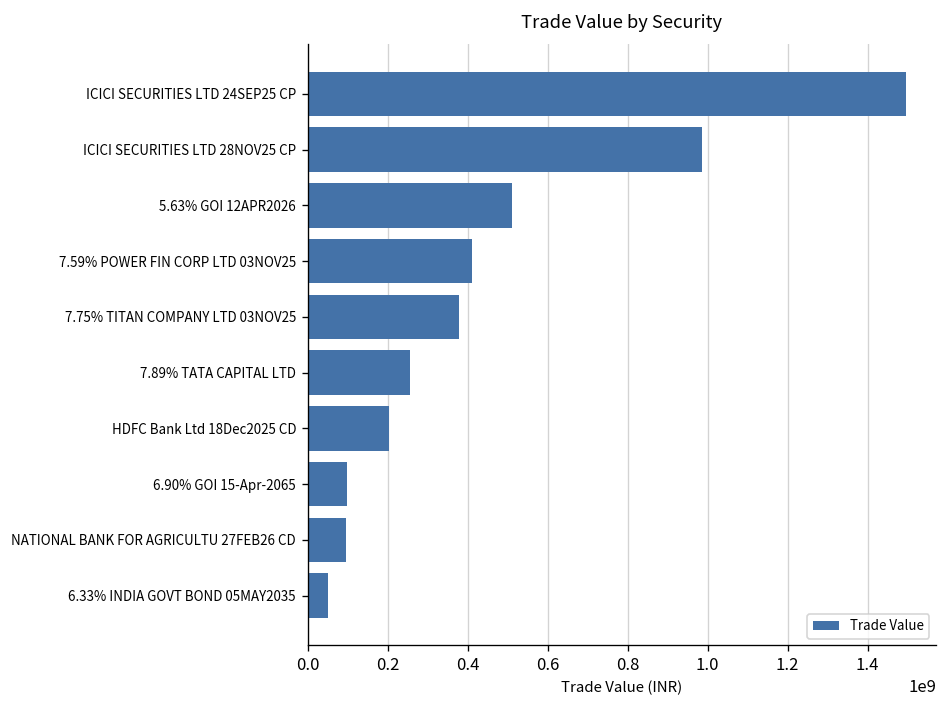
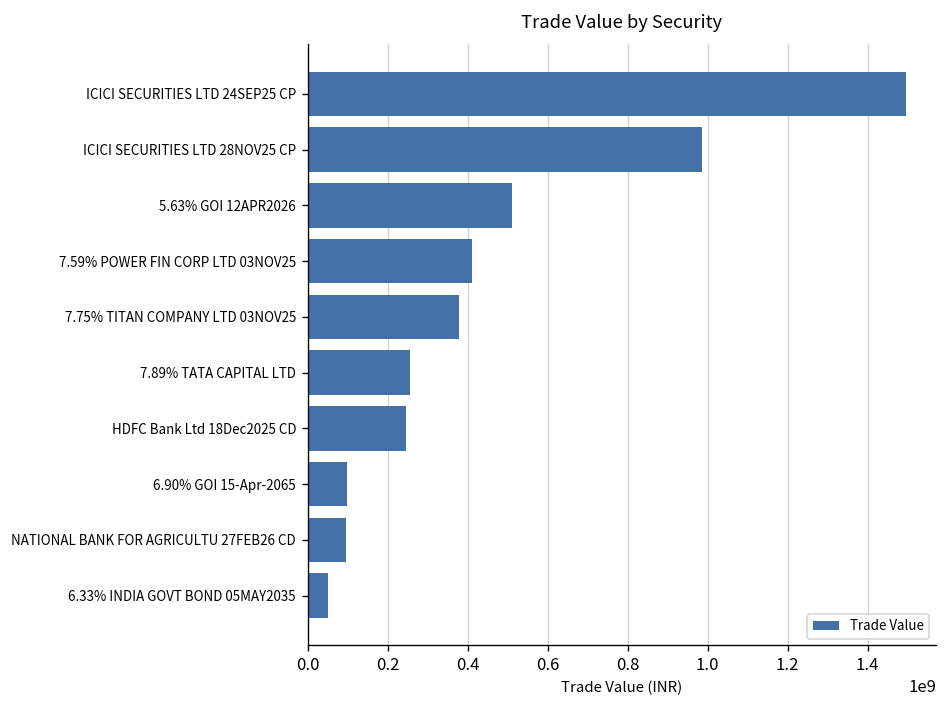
HDFC Bank Ltd 18Dec2025 CD: 200000000 -> 250000000
